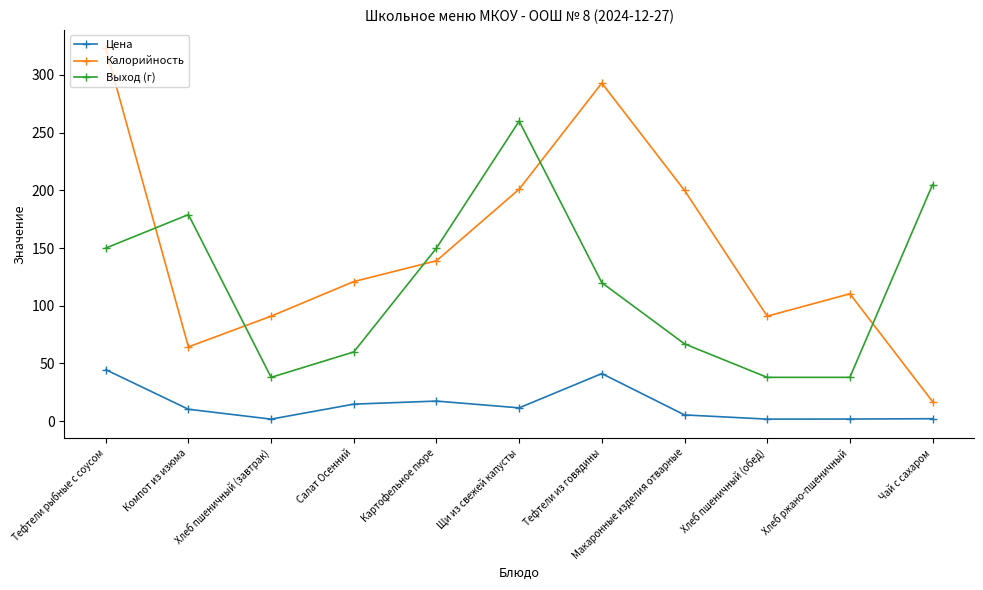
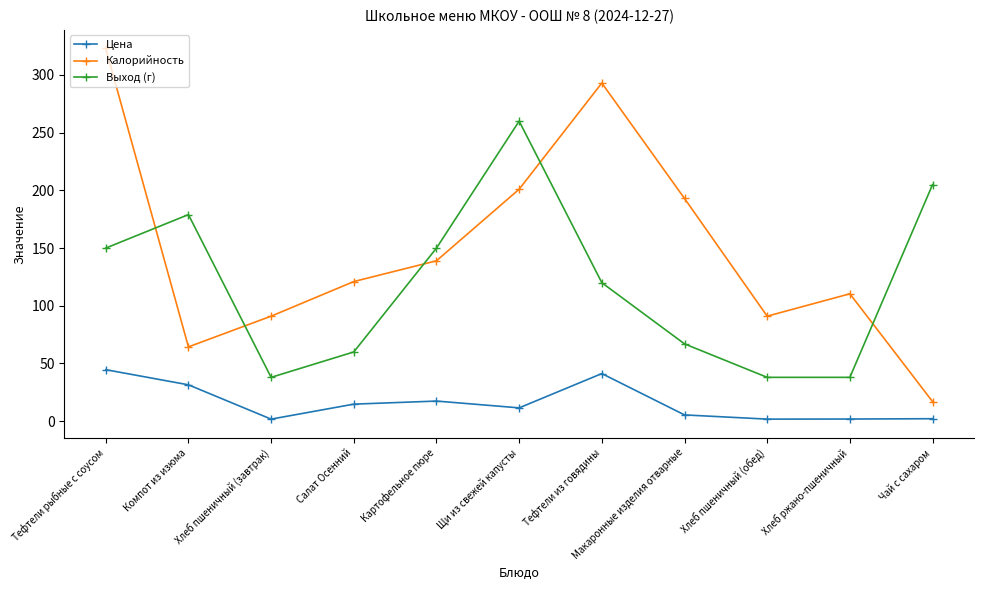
Цена, Компот из изюма: 10 -> 32
Калорийность, Макаронные изделия отварные: 200 -> 193
